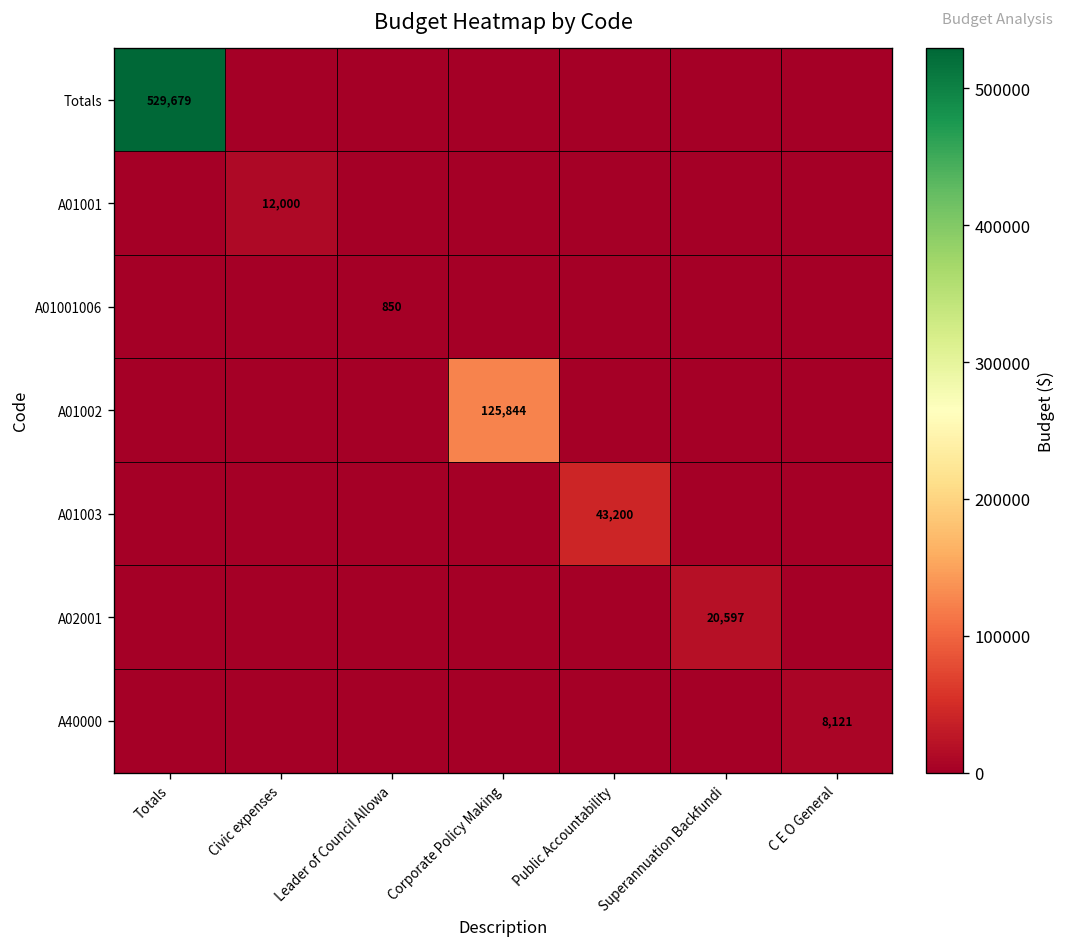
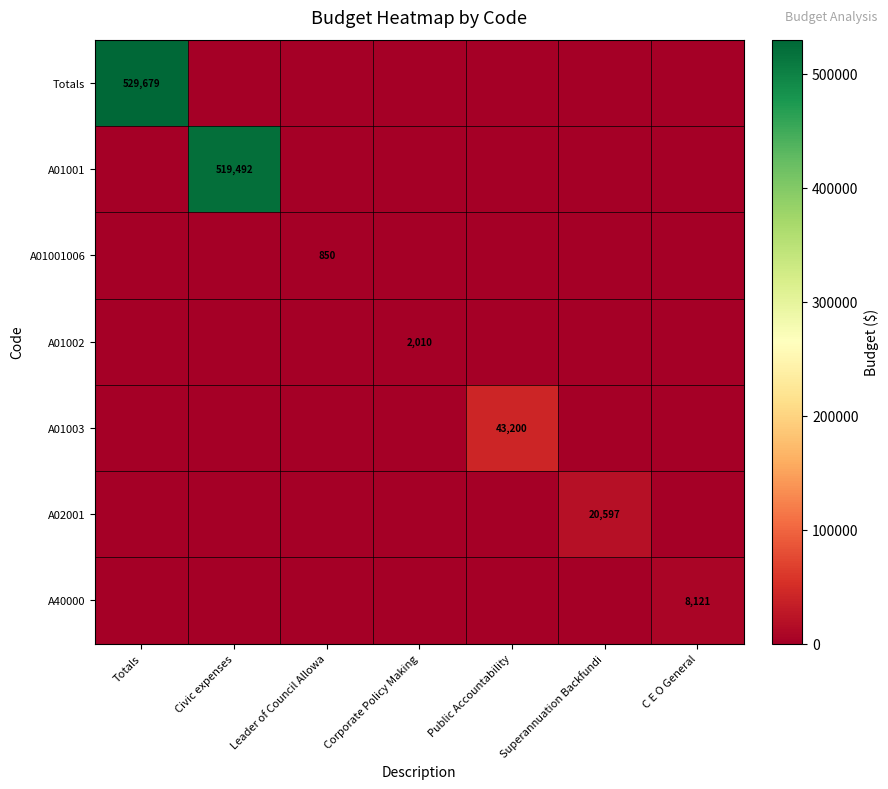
A01001, Civic expenses: 12,000 -> 519,492
A01002, Corporate Policy Making: 125,844 -> 2,010
